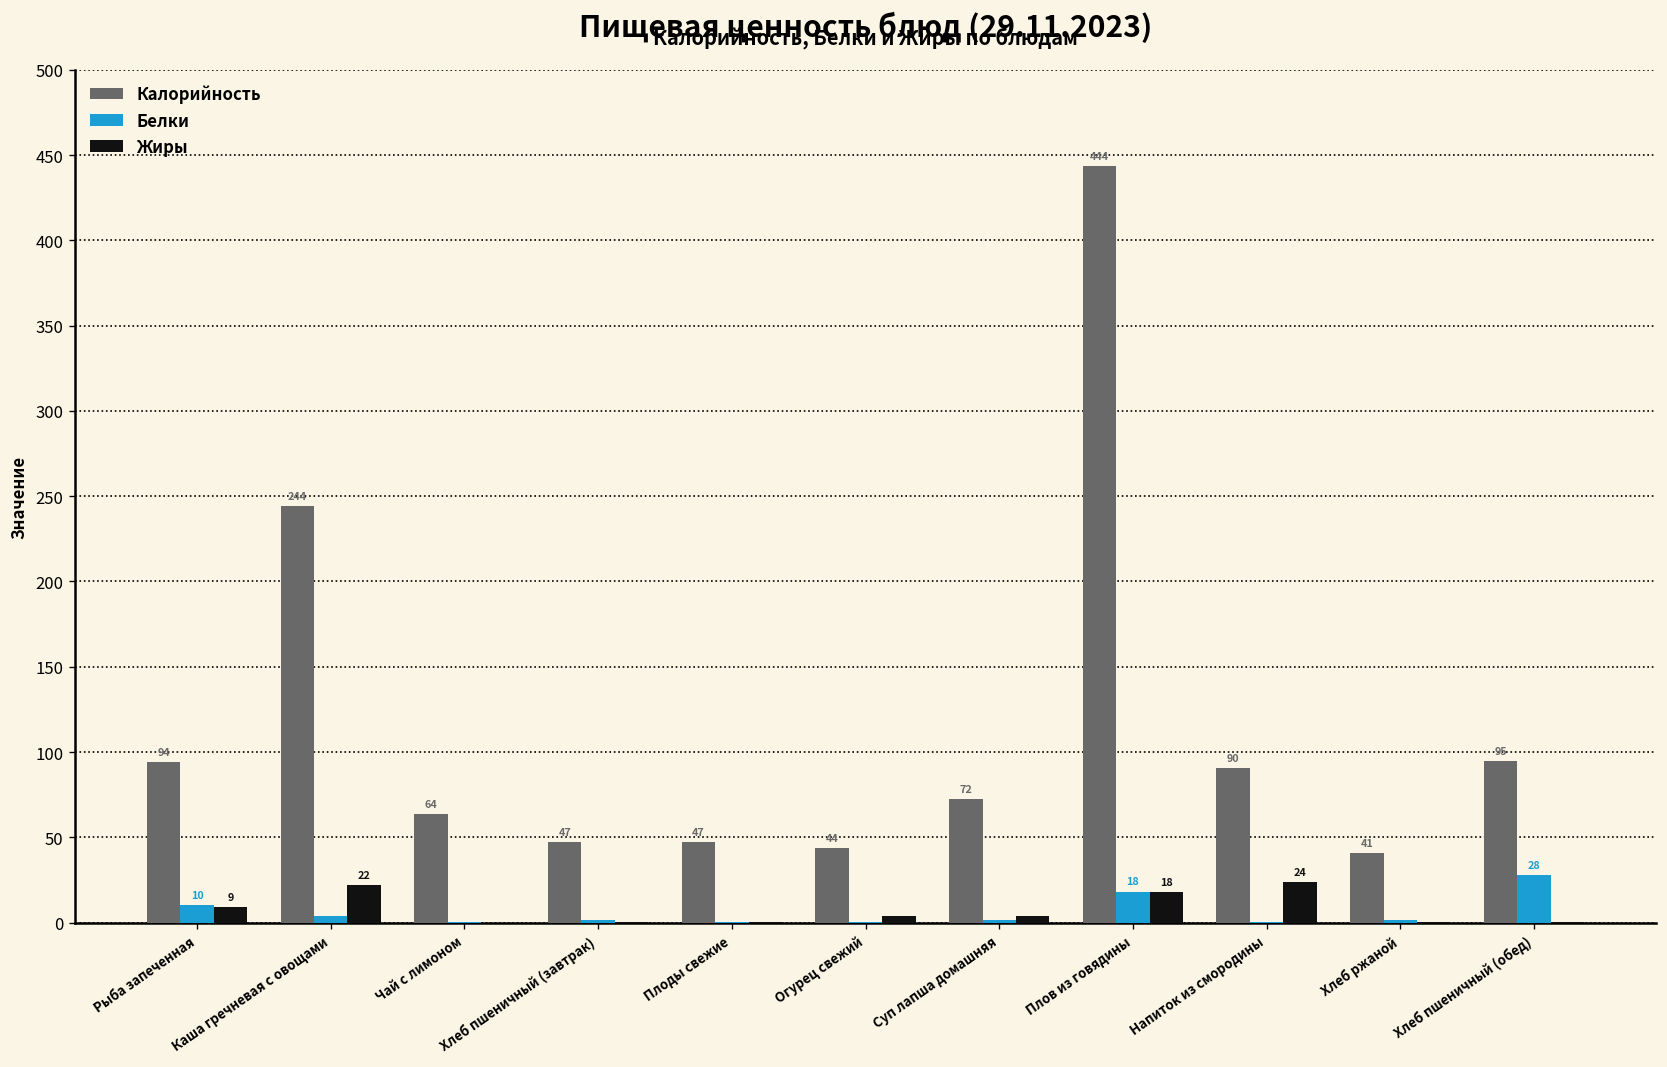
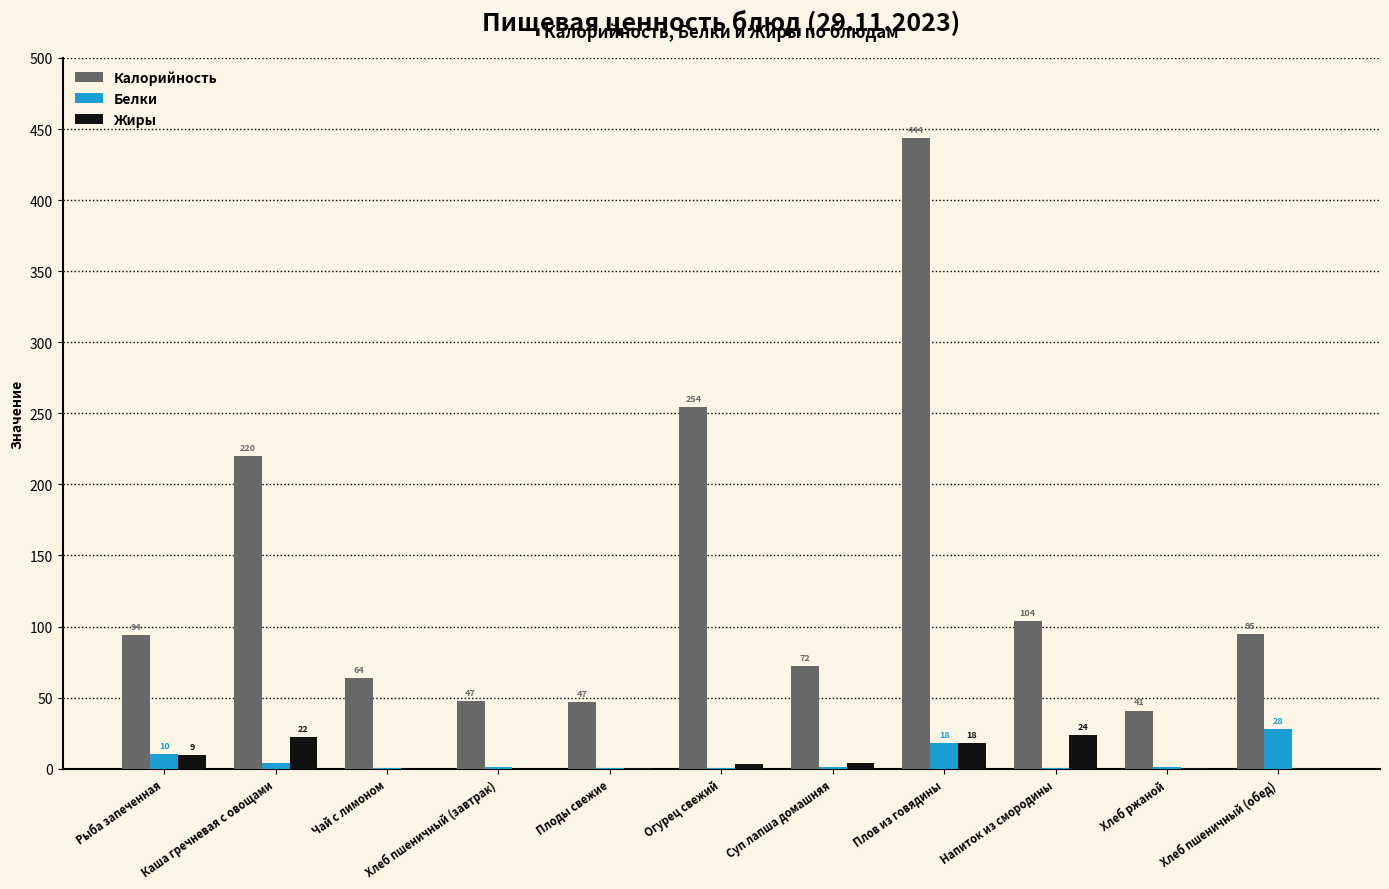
Калорийность, Каша гречневая с овощами: 244 -> 220
Калорийность, Огурец свежий: 44 -> 254
Калорийность, Напиток из смородины: 90 -> 104
